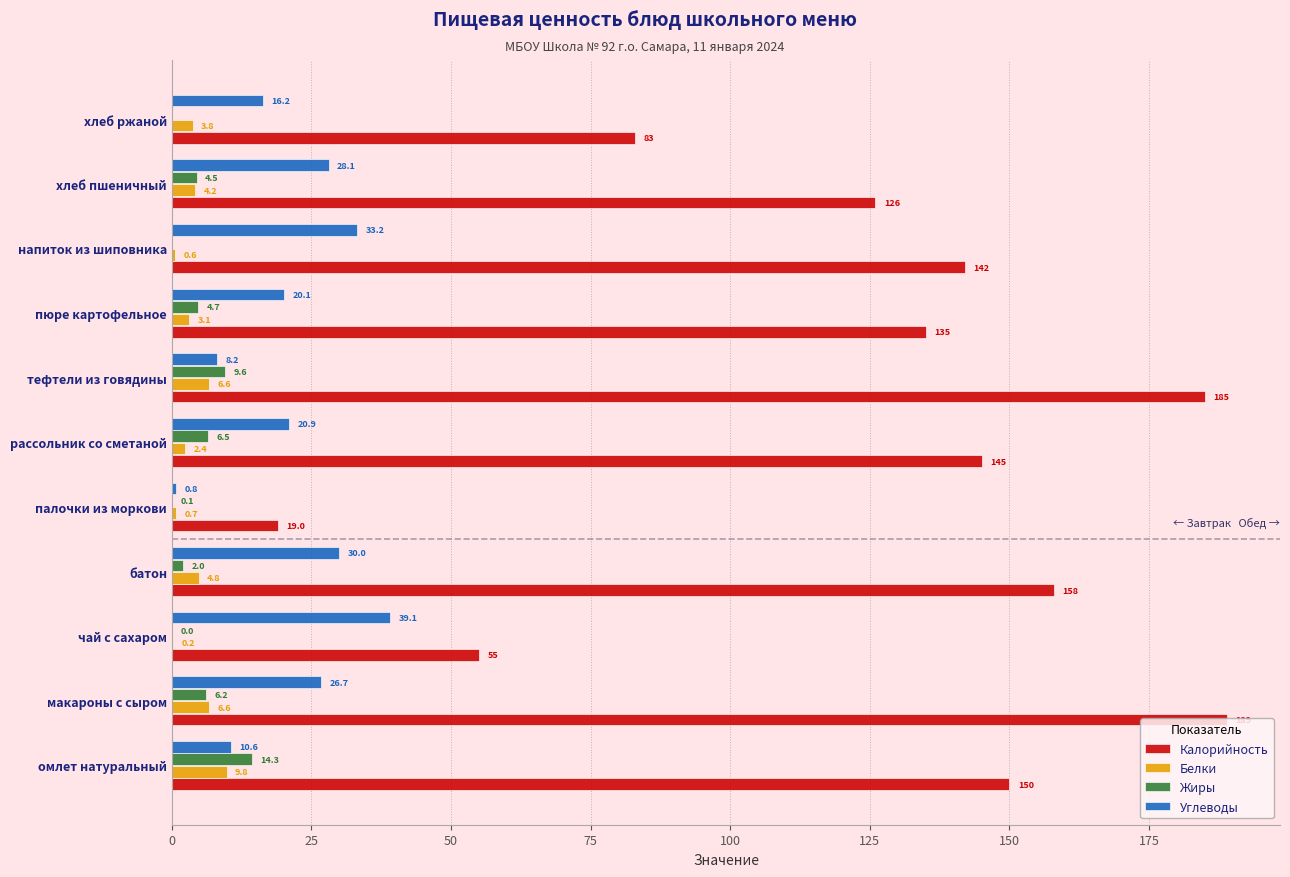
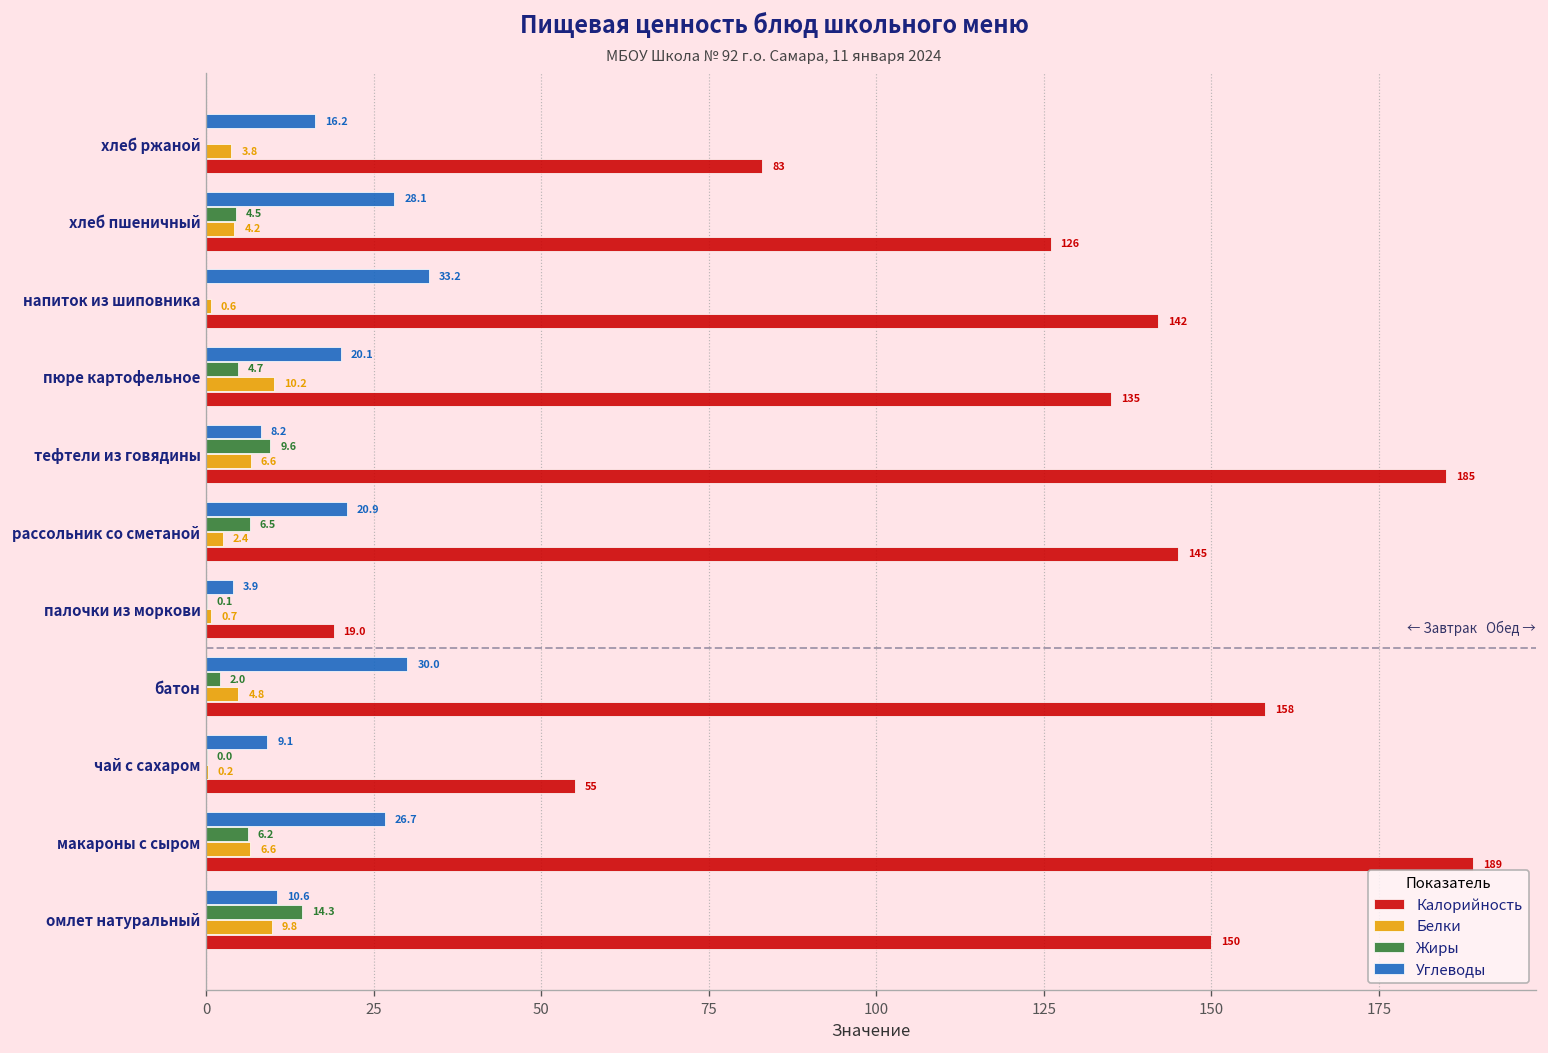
Белки, пюре картофельное: 3.1 -> 10.2
Углеводы, палочки из моркови: 0.8 -> 3.9
Углеводы, чай с сахаром: 39.1 -> 9.1
